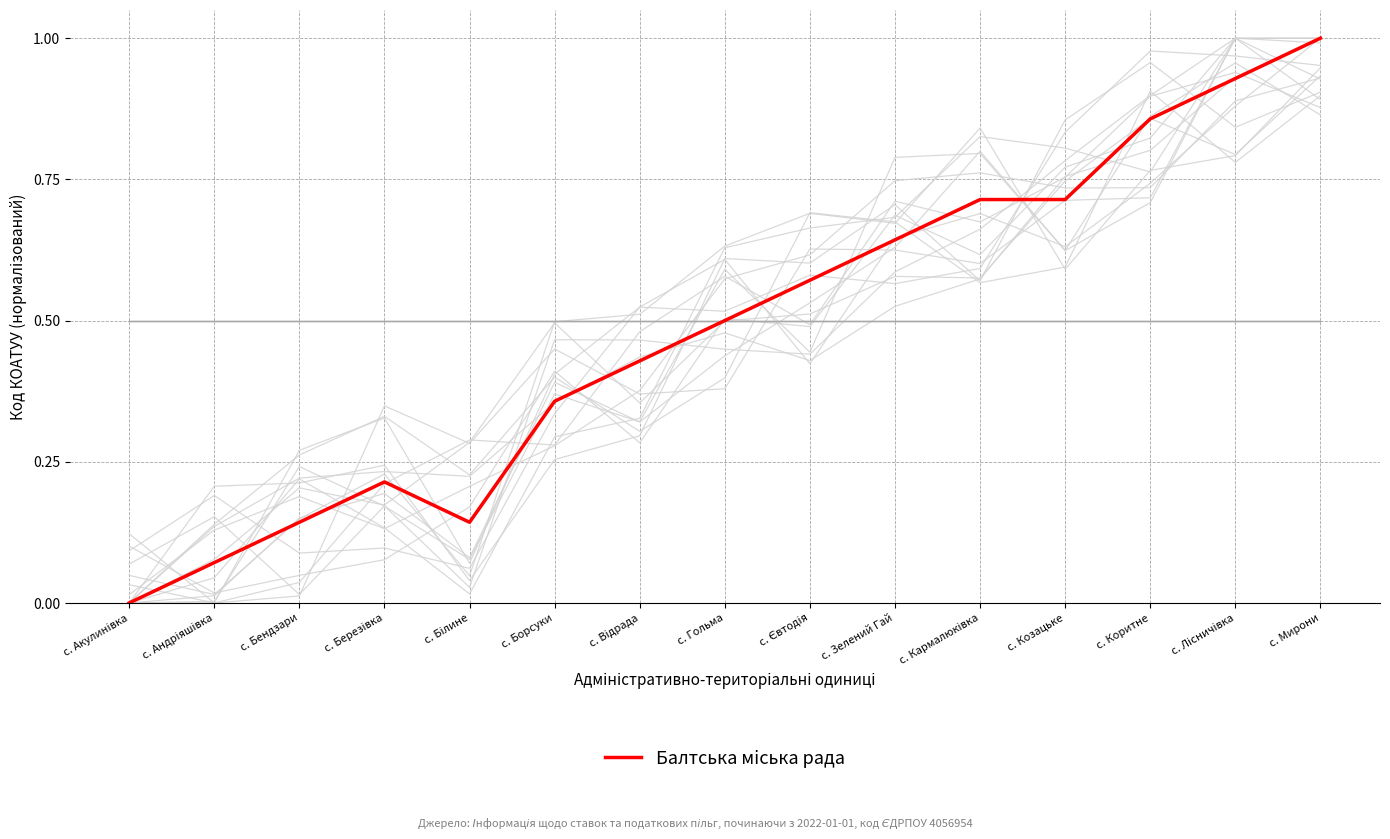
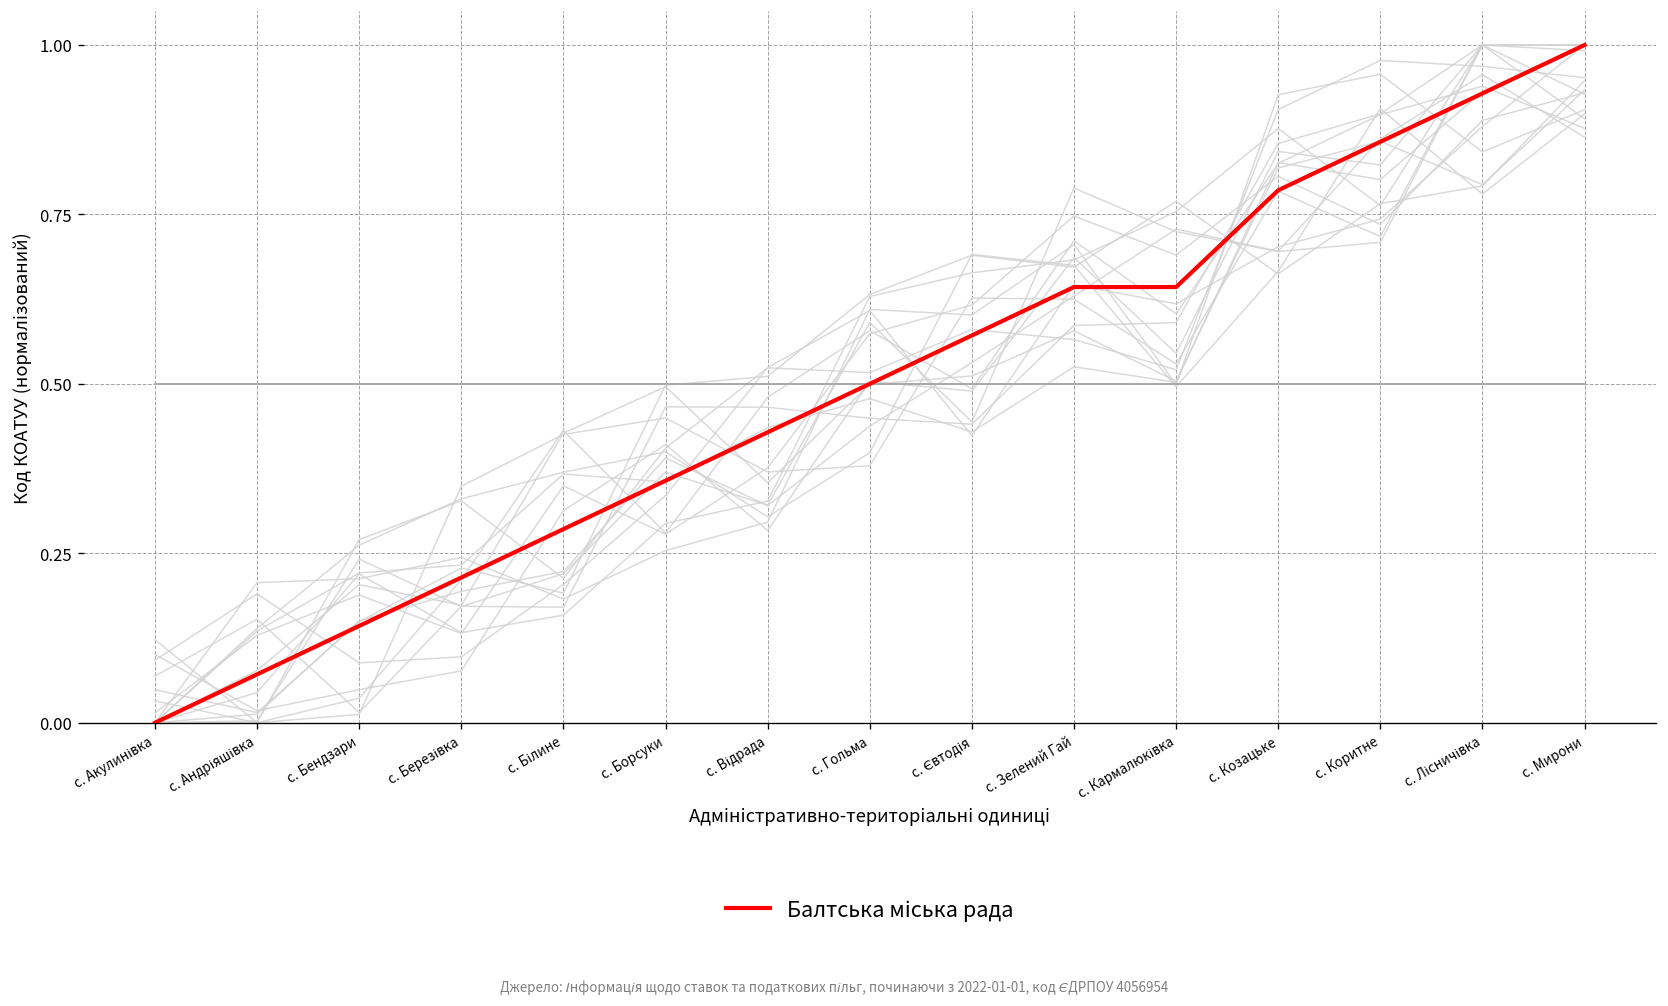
Балтська міська рада, с. Білине: 0.14 -> 0.29
Балтська міська рада, с. Кармалюківка: 0.71 -> 0.64
Балтська міська рада, с. Козацьке: 0.71 -> 0.79
